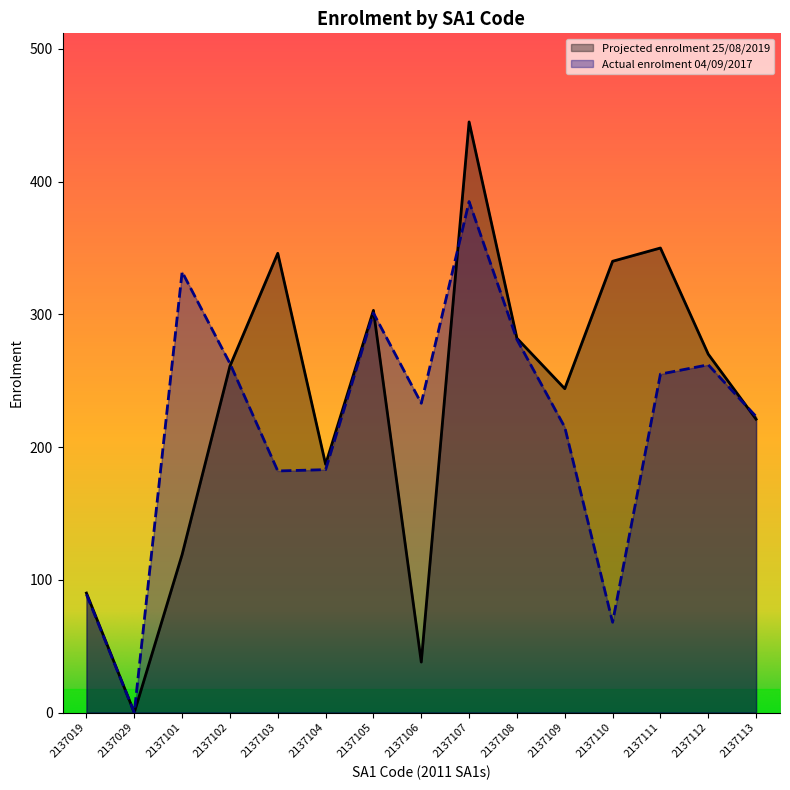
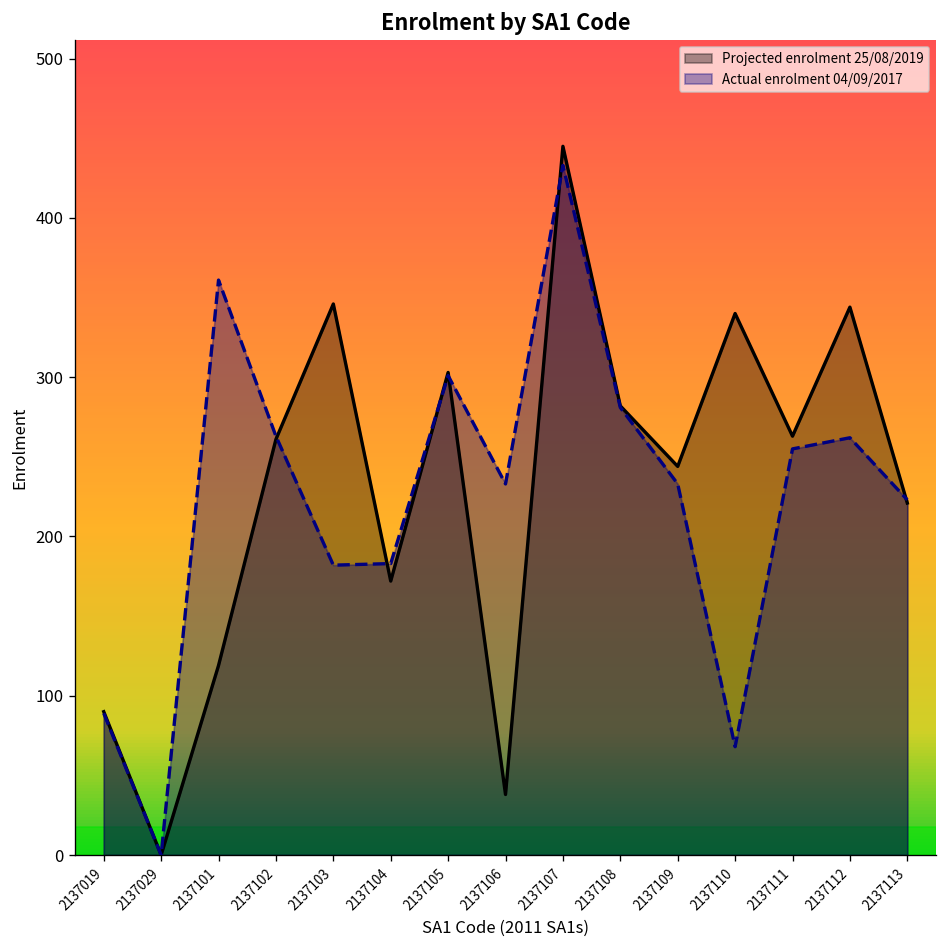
Actual enrolment 04/09/2017, 2137101: 332 -> 361
Projected enrolment 25/08/2019, 2137104: 187 -> 172
Actual enrolment 04/09/2017, 2137107: 385 -> 433
Actual enrolment 04/09/2017, 2137109: 215 -> 233
Projected enrolment 25/08/2019, 2137111: 350 -> 263
Projected enrolment 25/08/2019, 2137112: 270 -> 344
